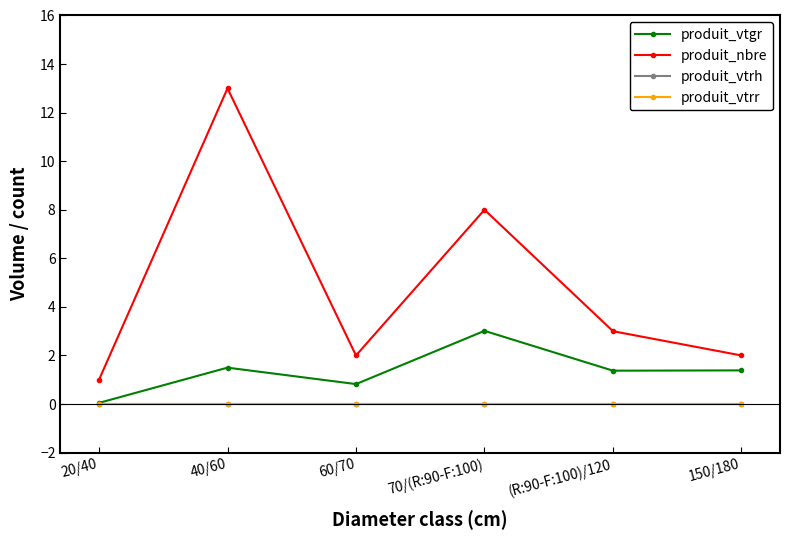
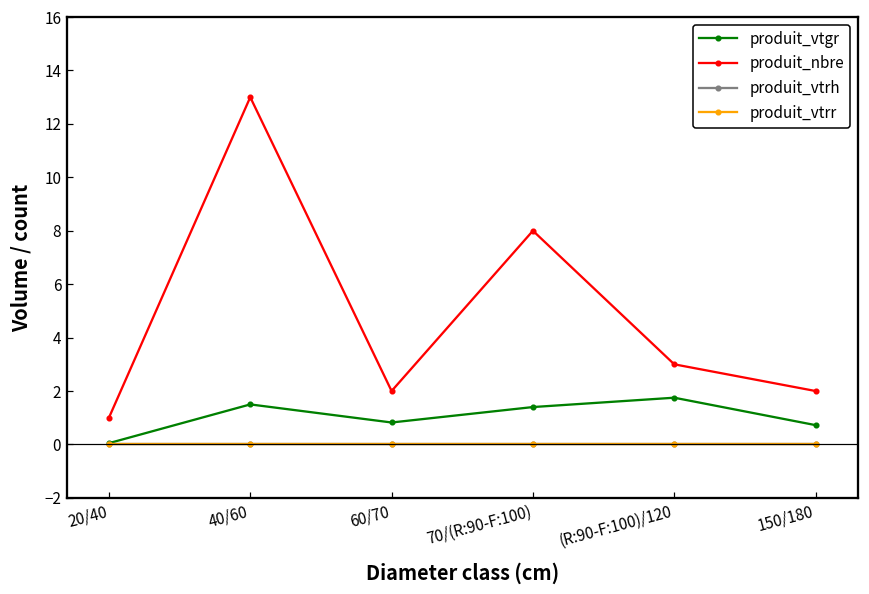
produit_vtgr, 70/(R:90-F:100): 3.0 -> 1.4
produit_vtgr, (R:90-F:100)/120: 1.4 -> 1.8
produit_vtgr, 150/180: 1.4 -> 0.7
